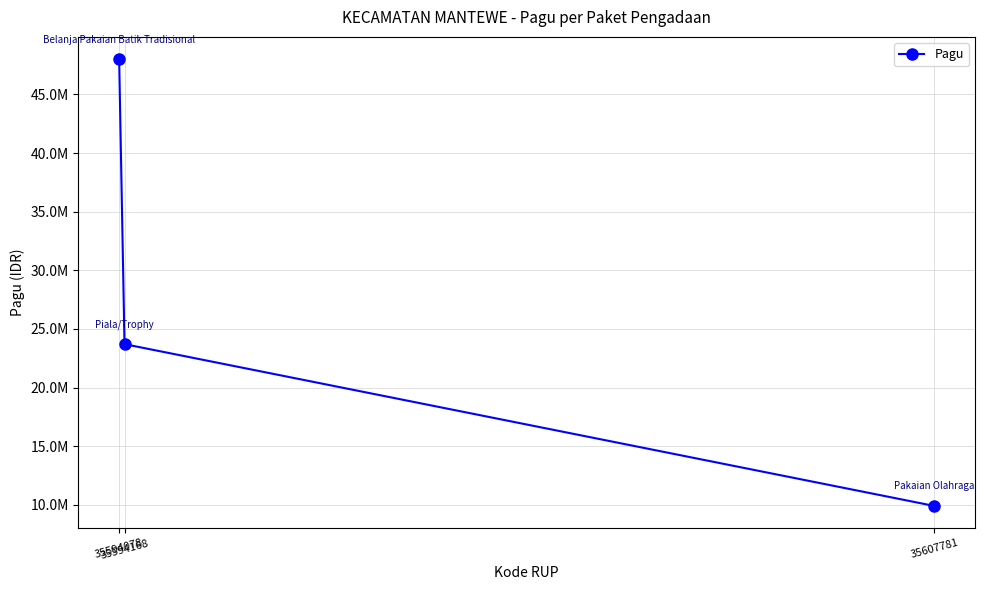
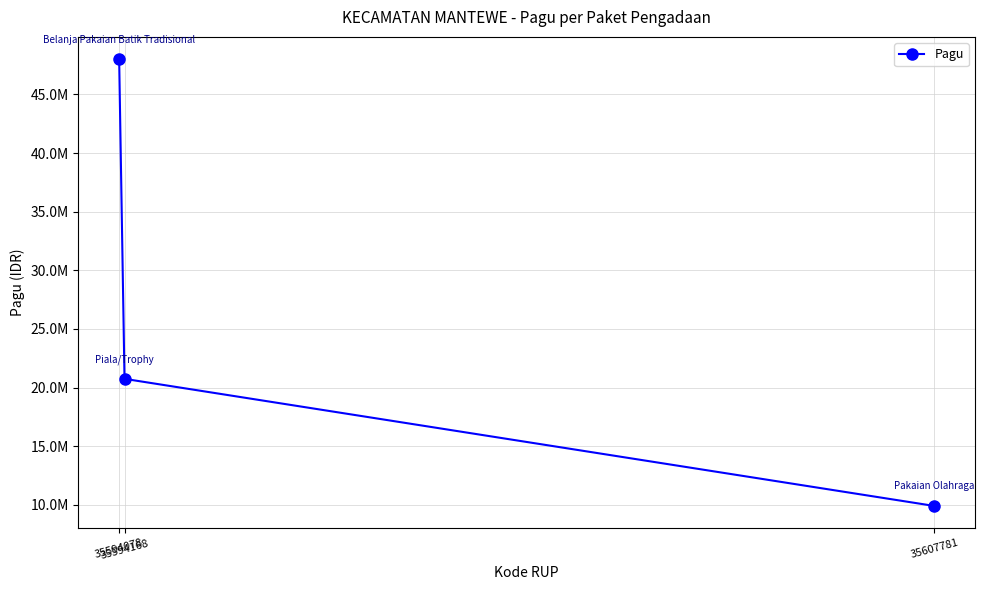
35594168: 23700000 -> 20700000
